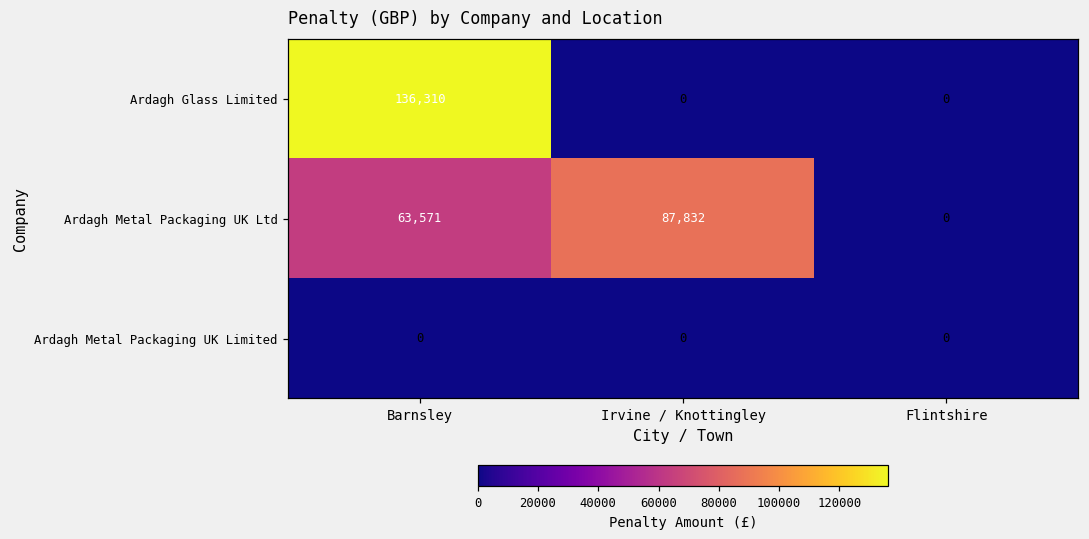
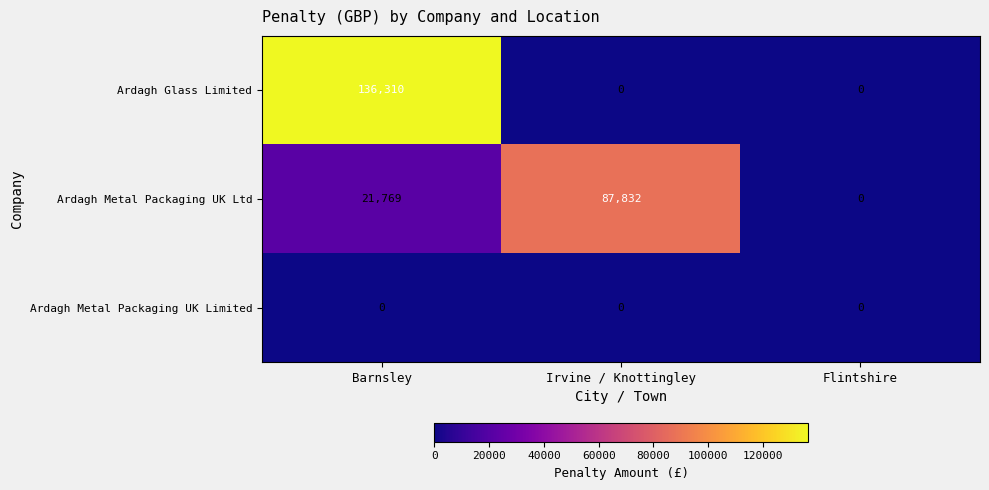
Ardagh Metal Packaging UK Ltd, Barnsley: 63,571 -> 21,769
